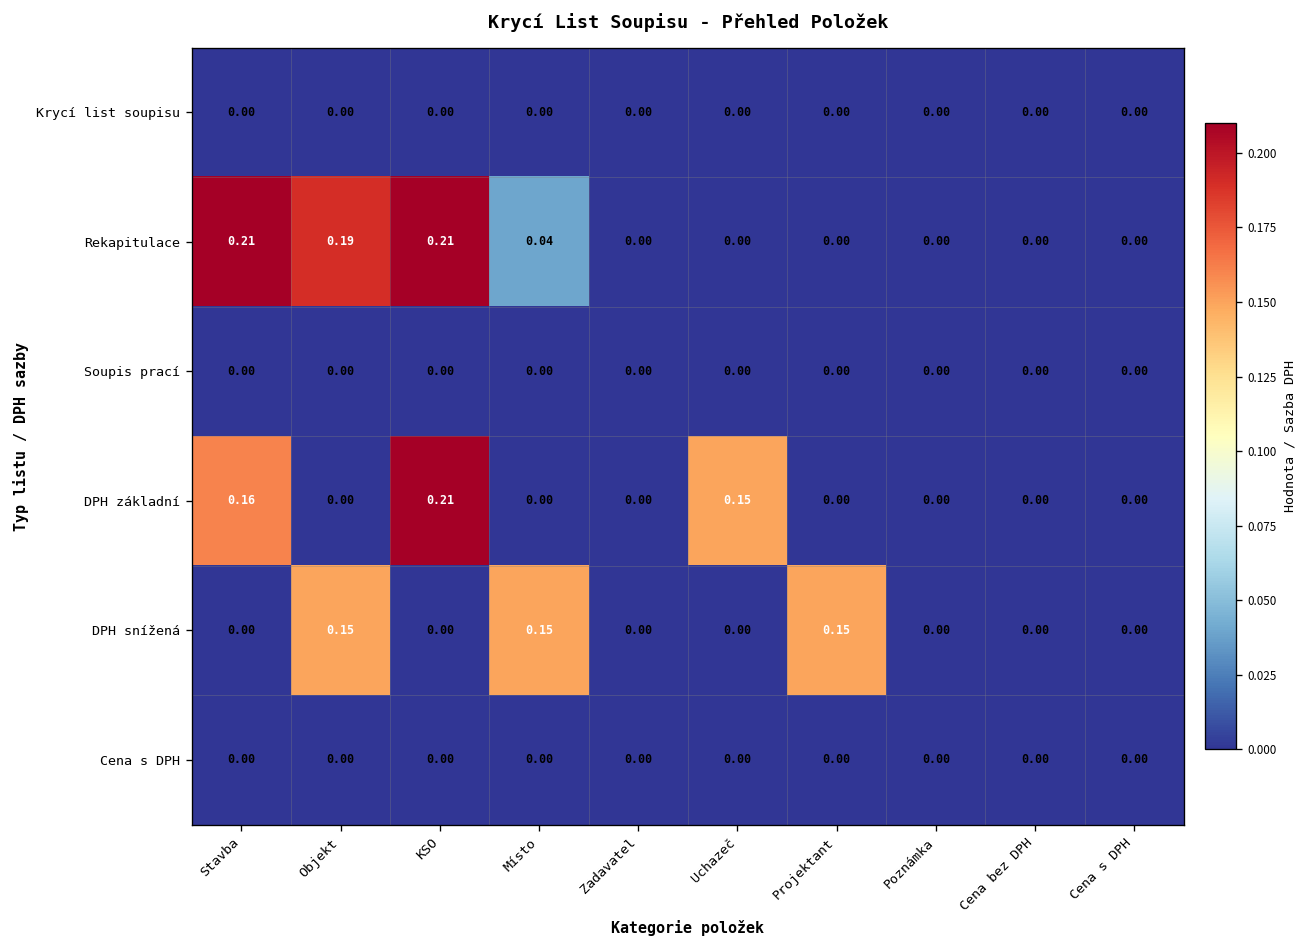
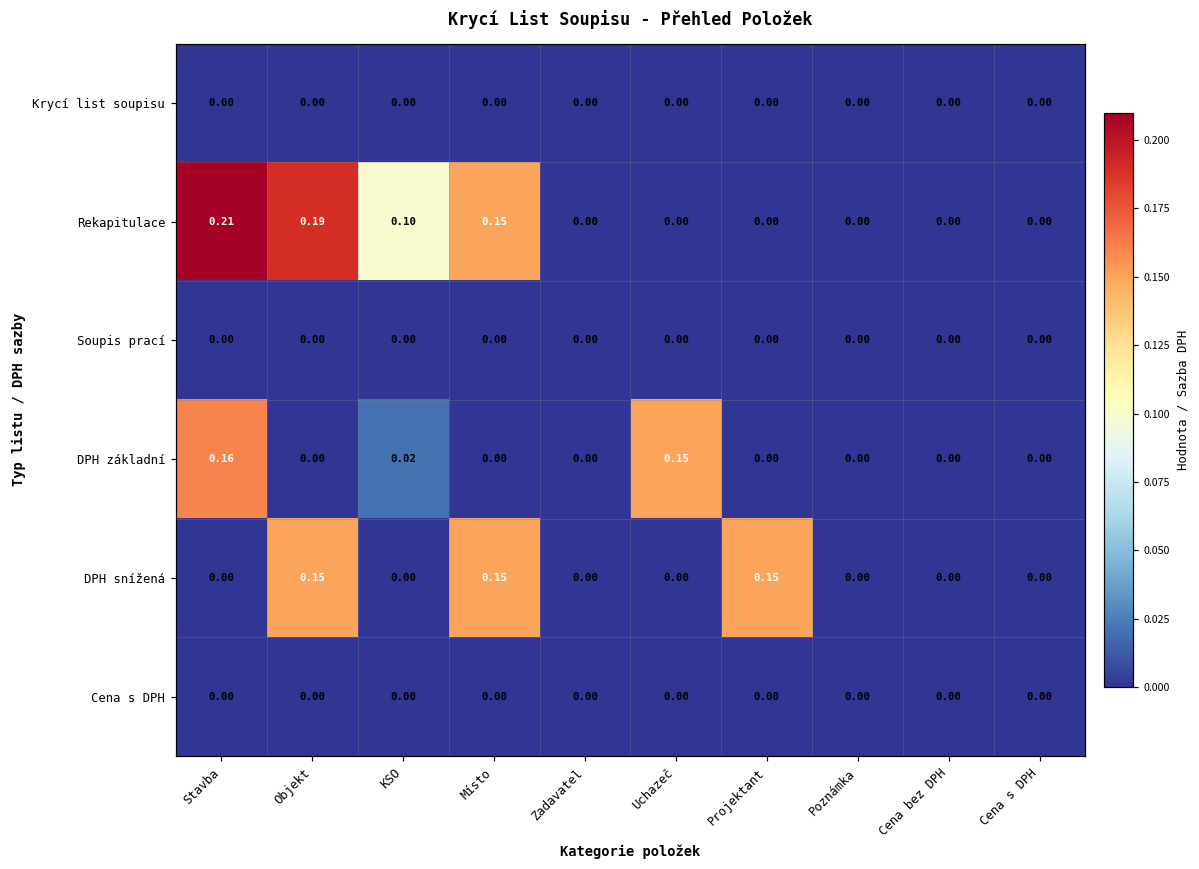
Rekapitulace, KSO: 0.21 -> 0.10
Rekapitulace, Místo: 0.04 -> 0.15
DPH základní, KSO: 0.21 -> 0.02
